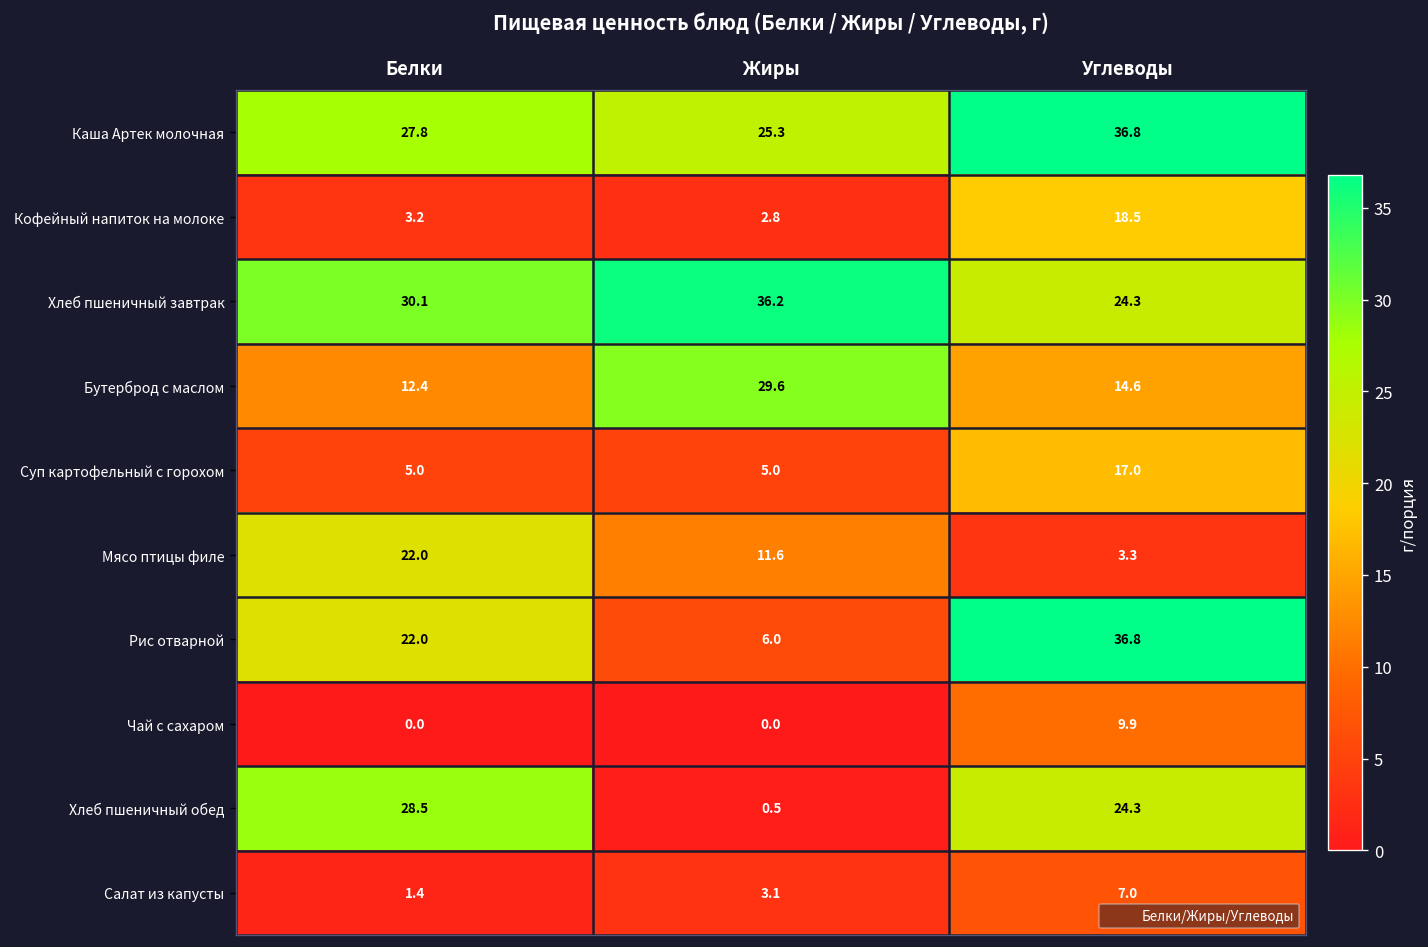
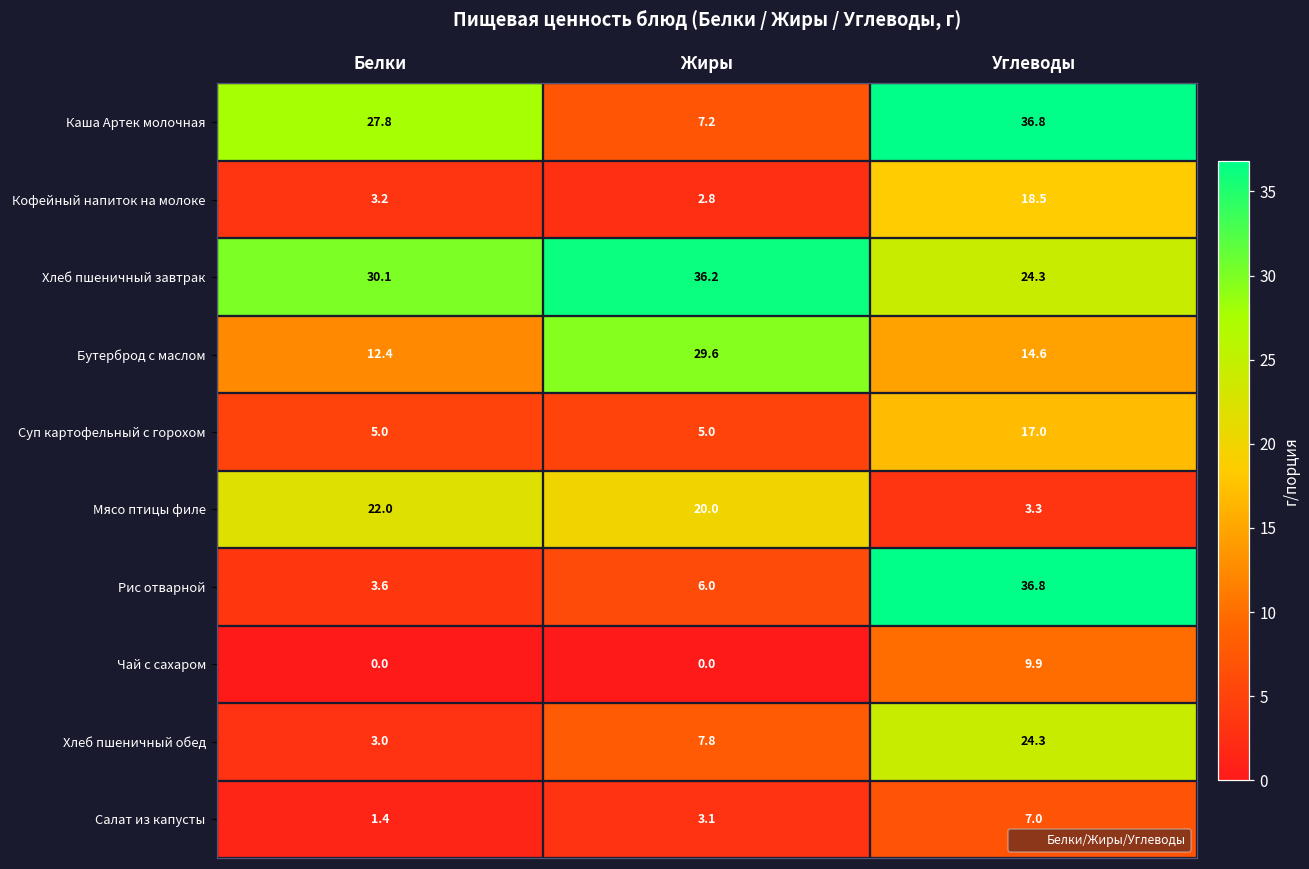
Каша Артек молочная, Жиры: 25.3 -> 7.2
Мясо птицы филе, Жиры: 11.6 -> 20.0
Рис отварной, Белки: 22.0 -> 3.6
Хлеб пшеничный обед, Белки: 28.5 -> 3.0
Хлеб пшеничный обед, Жиры: 0.5 -> 7.8
